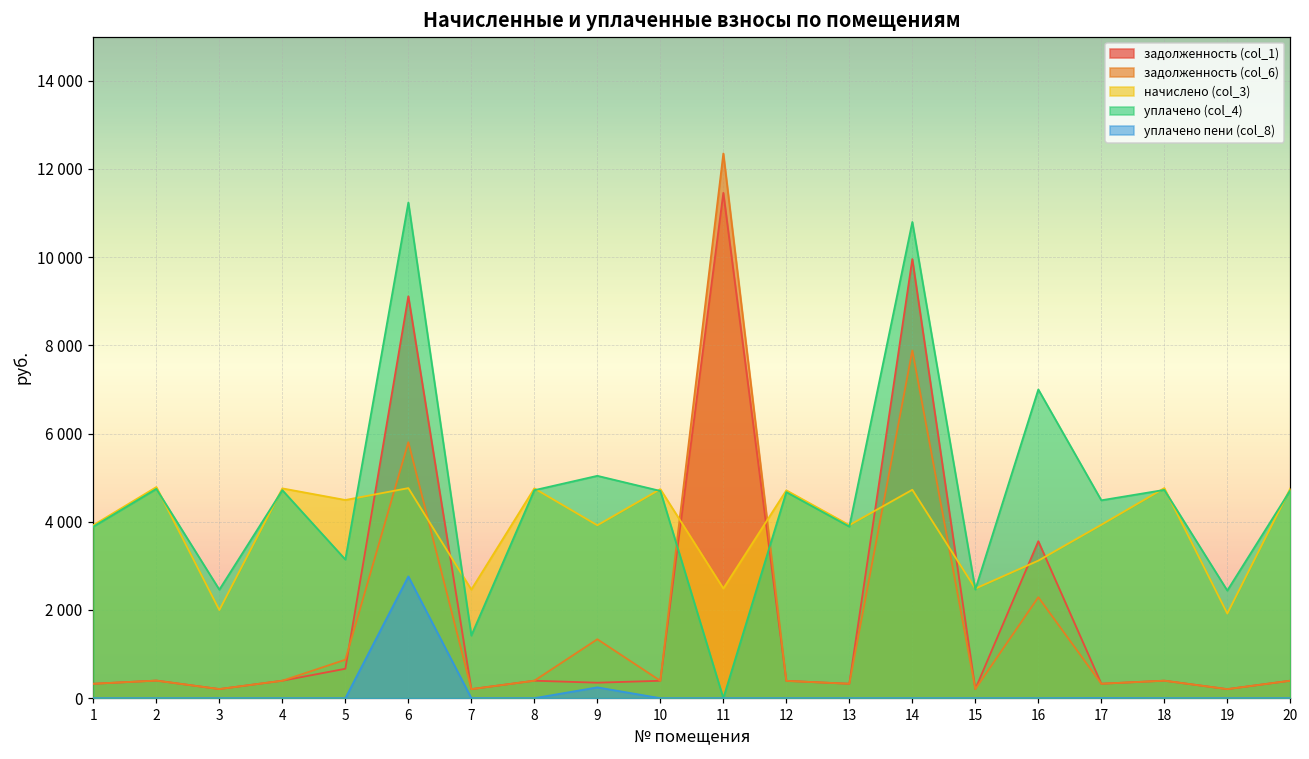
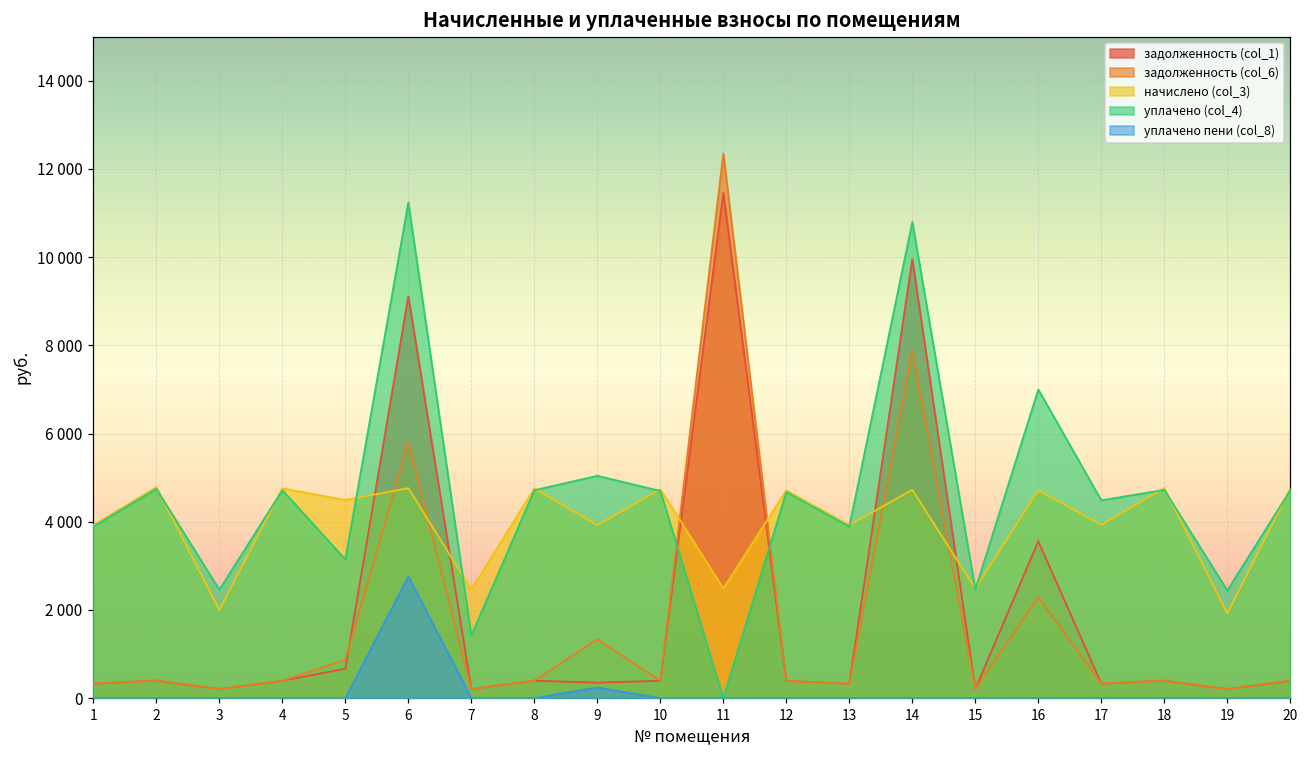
начислено (col_3), 16: 3100 -> 4700
